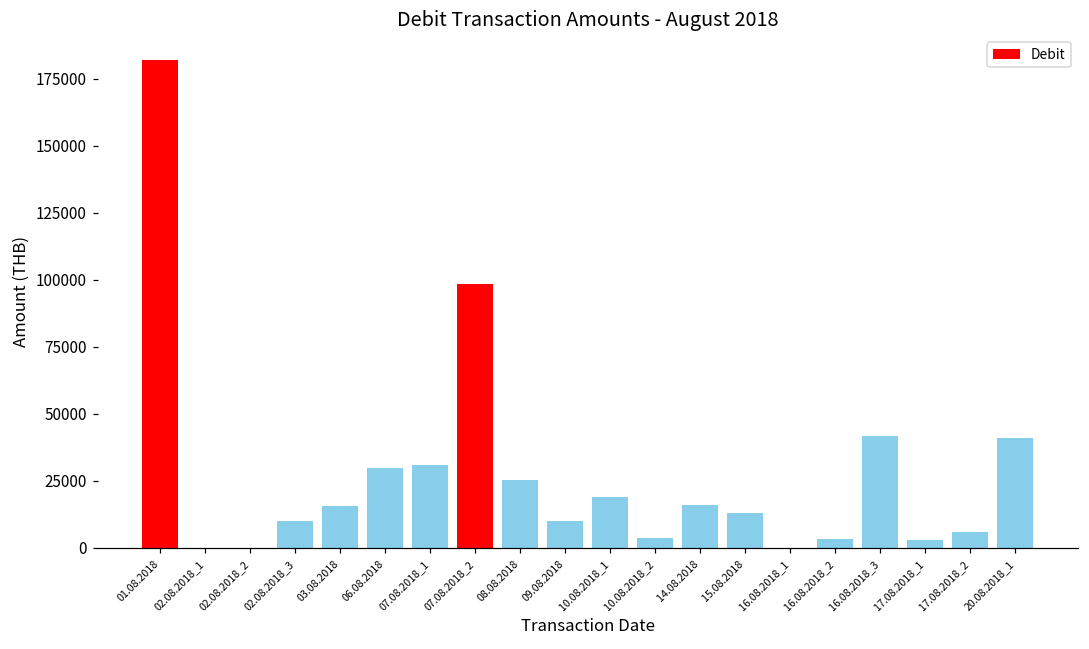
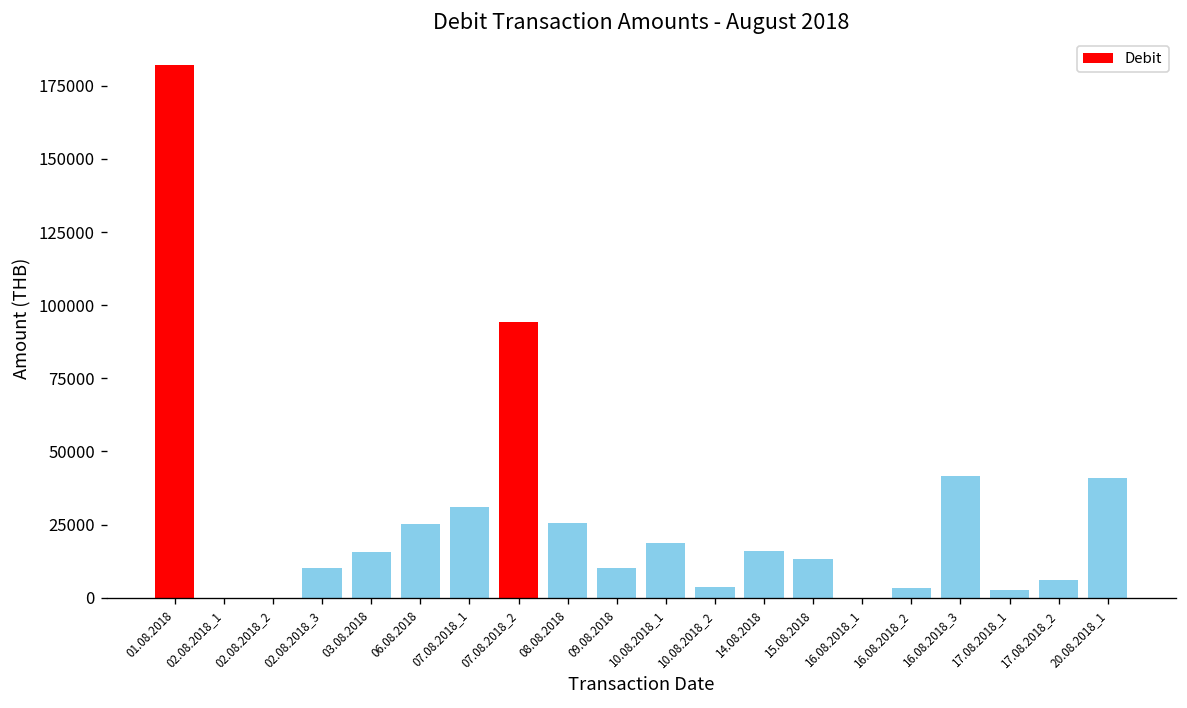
06.08.2018: 30000 -> 25000
07.08.2018_2: 98000 -> 94000
